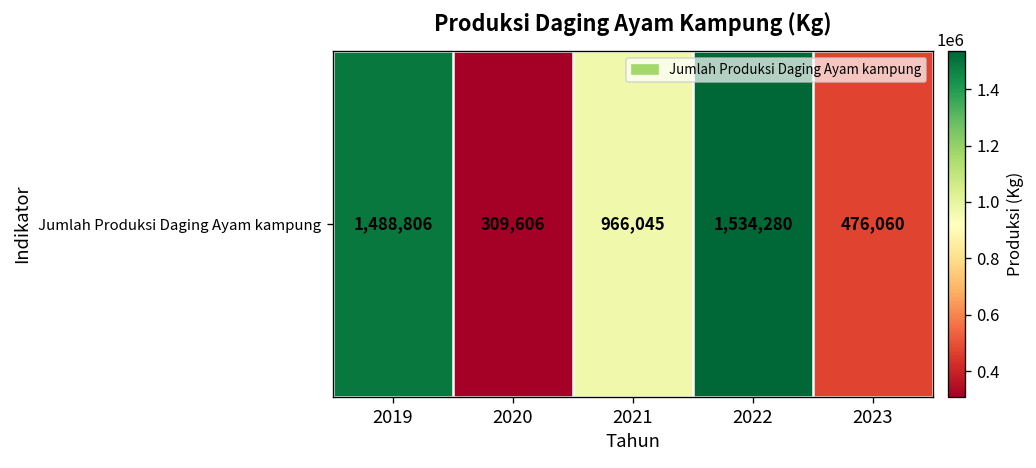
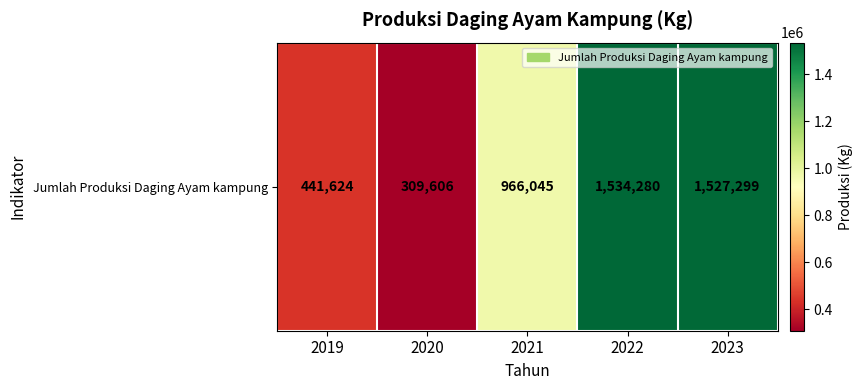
Jumlah Produksi Daging Ayam kampung, 2019: 1,488,806 -> 441,624
Jumlah Produksi Daging Ayam kampung, 2023: 476,060 -> 1,527,299
